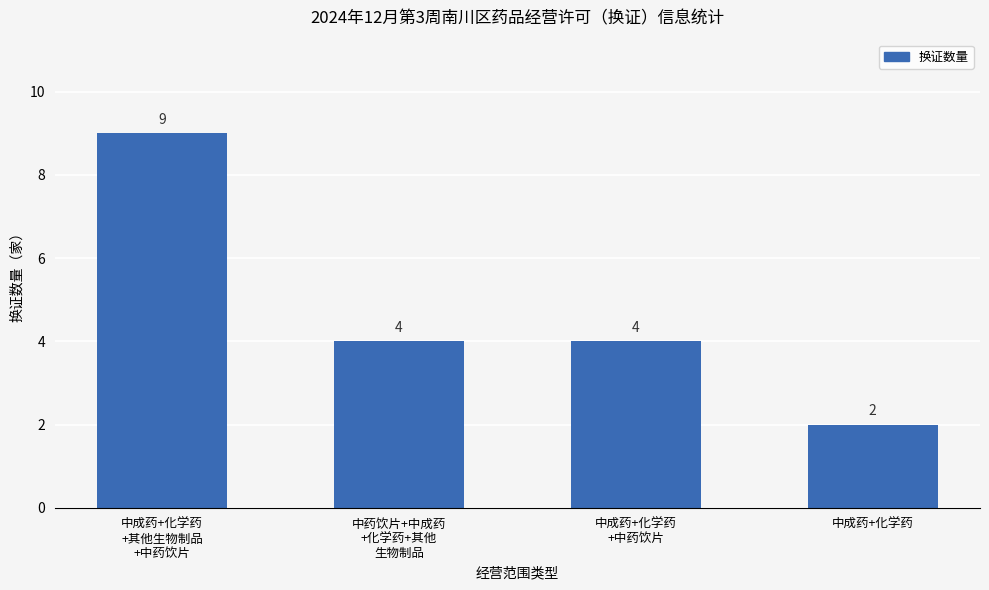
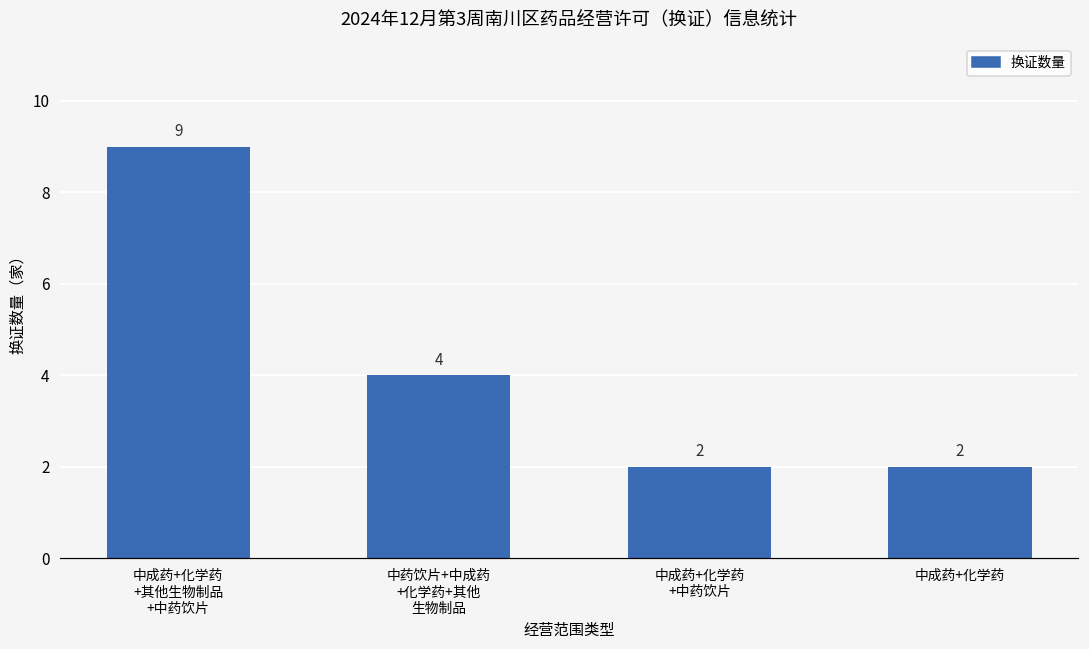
中成药+化学药 +中药饮片: 4 -> 2
